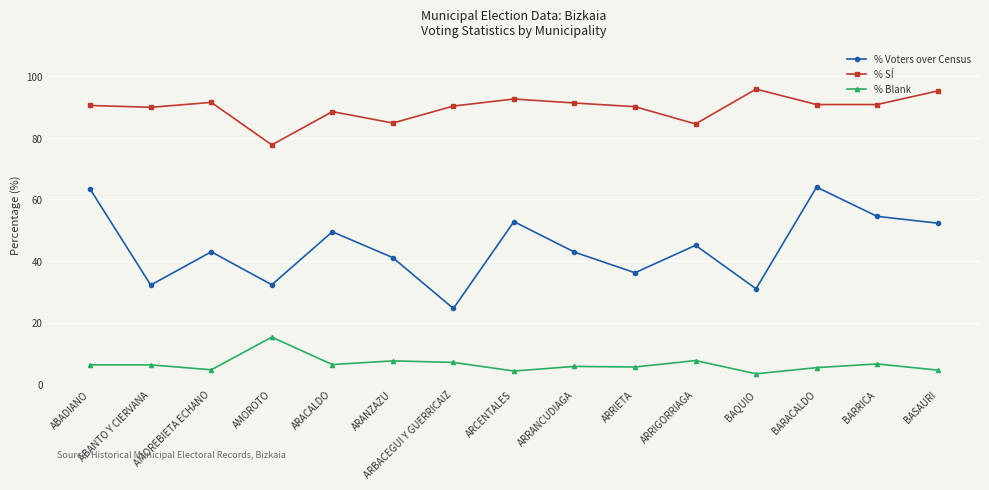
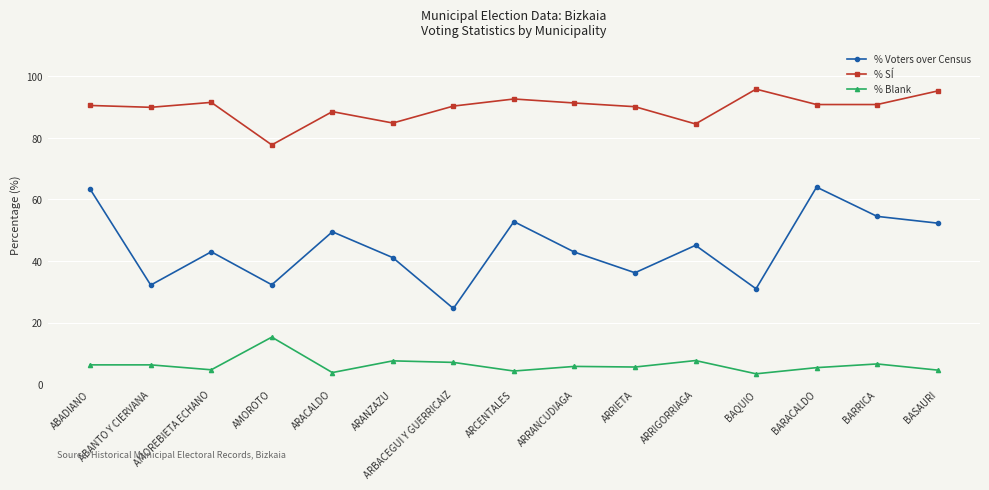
% Blank, ARACALDO: 6 -> 4
